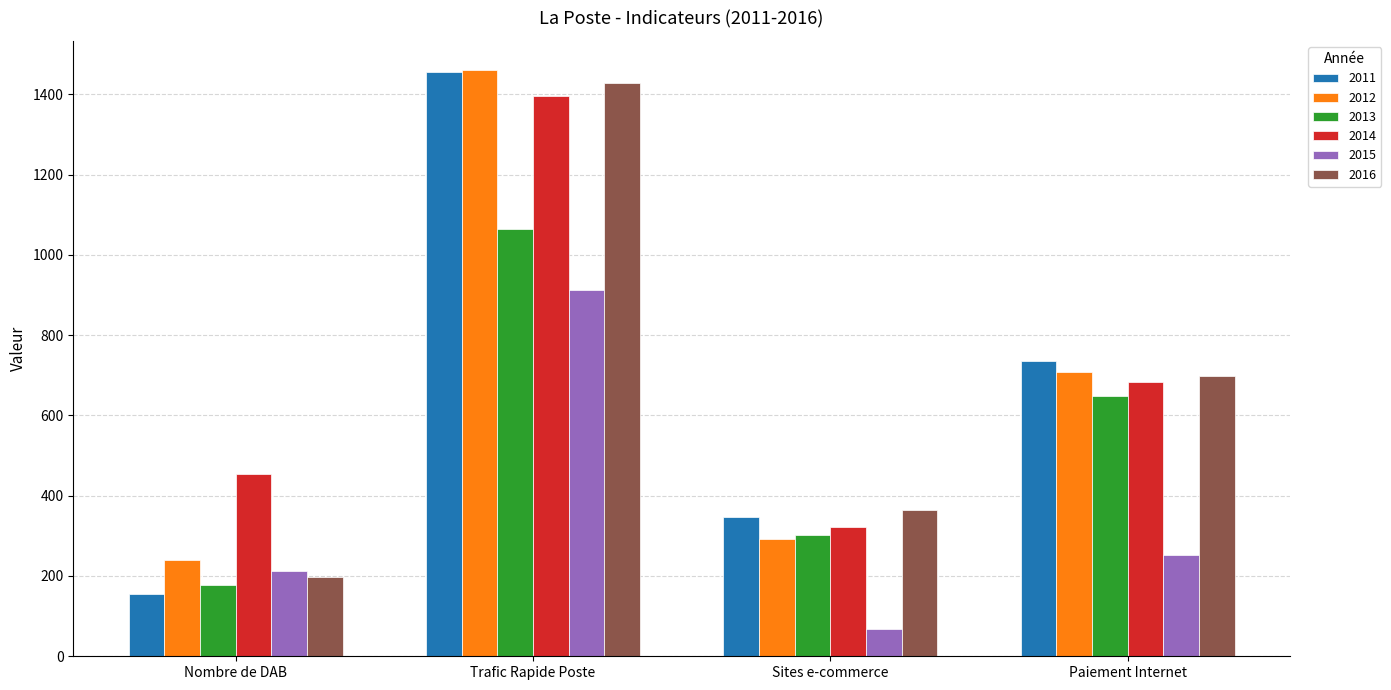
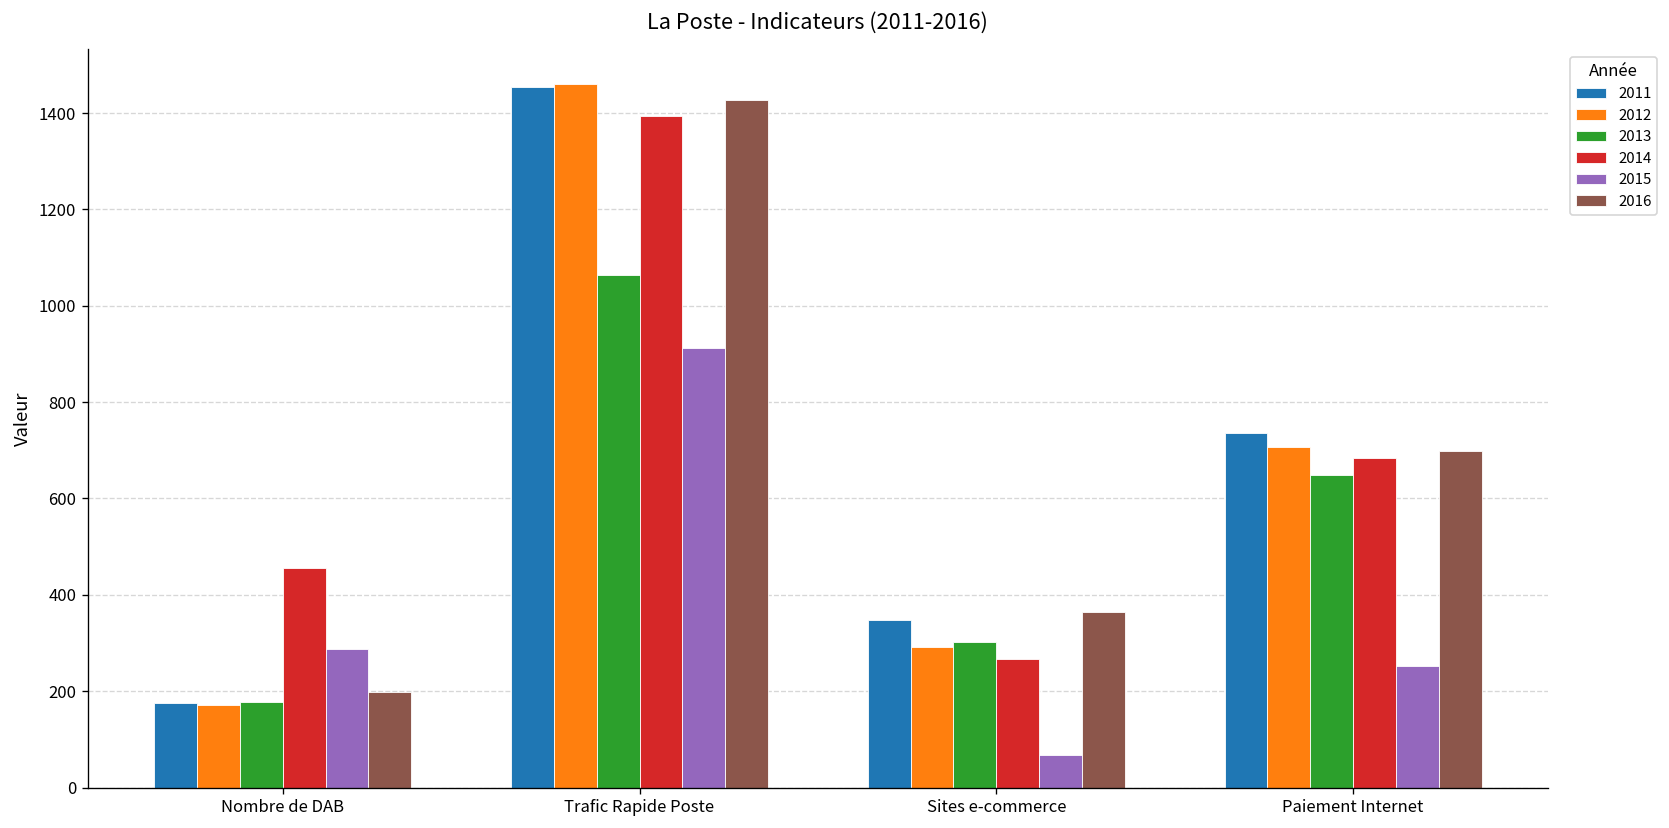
2011, Nombre de DAB: 150 -> 180
2012, Nombre de DAB: 240 -> 170
2015, Nombre de DAB: 210 -> 290
2014, Sites e-commerce: 320 -> 270
